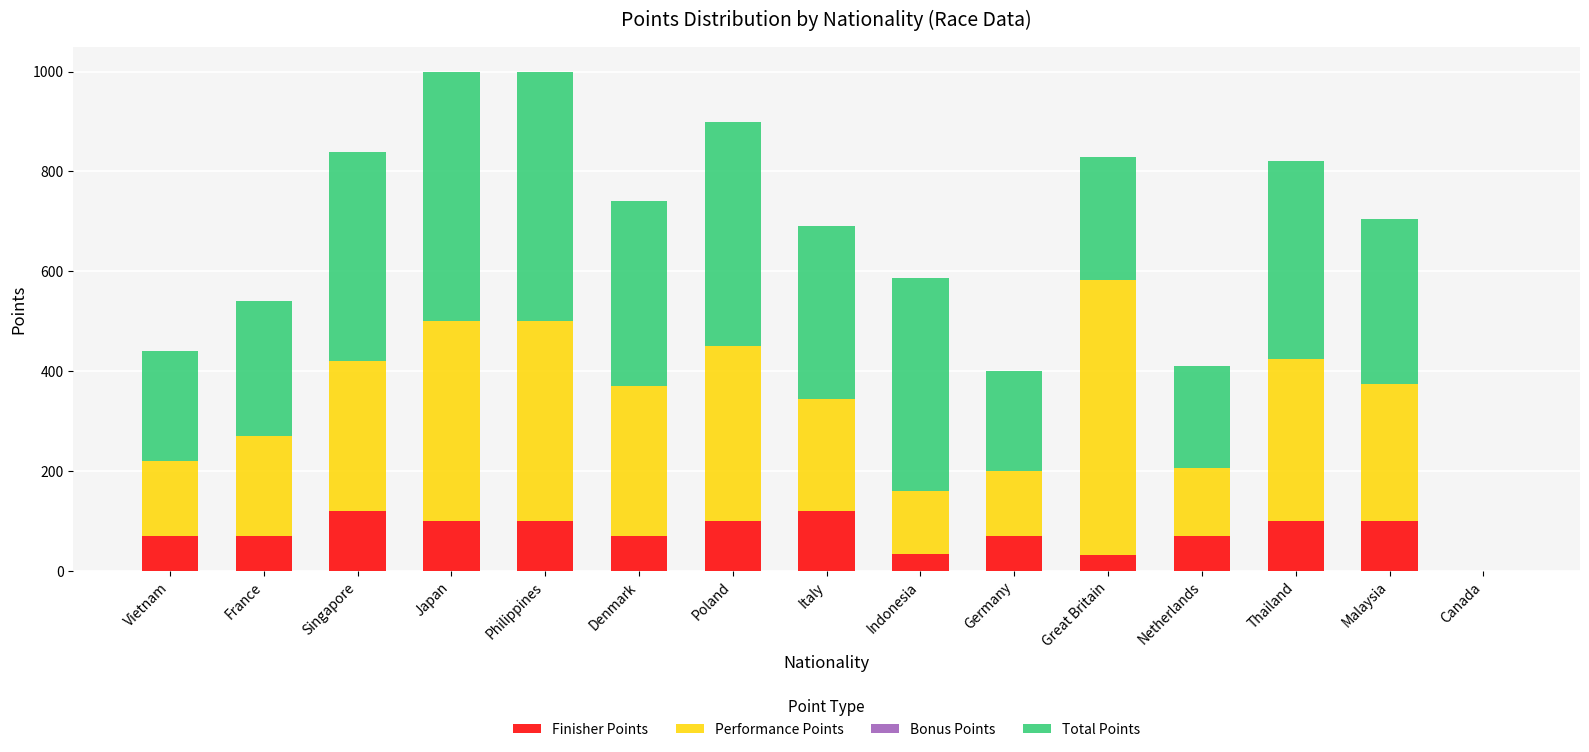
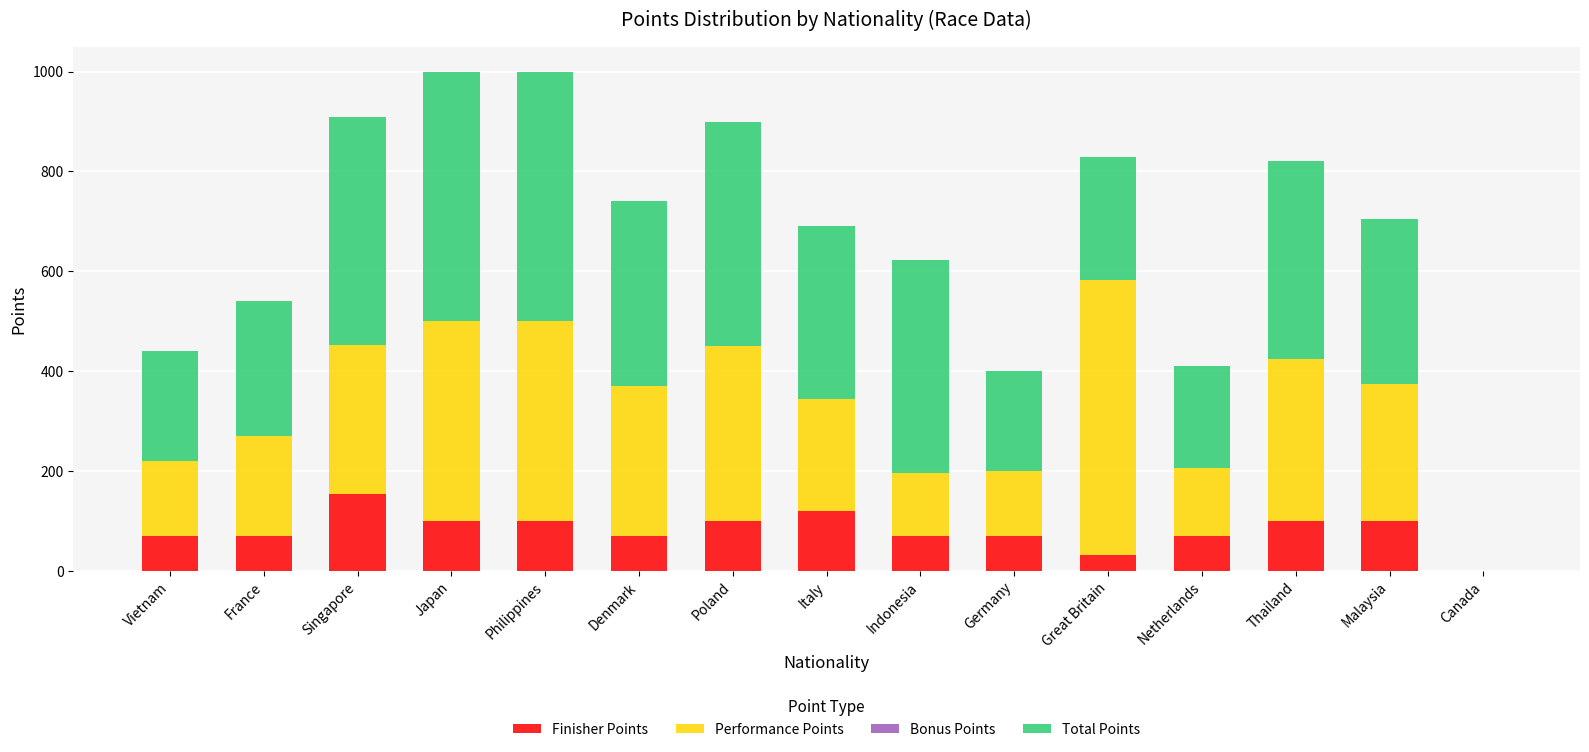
Finisher Points, Singapore: 120 -> 150
Total Points, Singapore: 420 -> 460
Finisher Points, Indonesia: 30 -> 70
